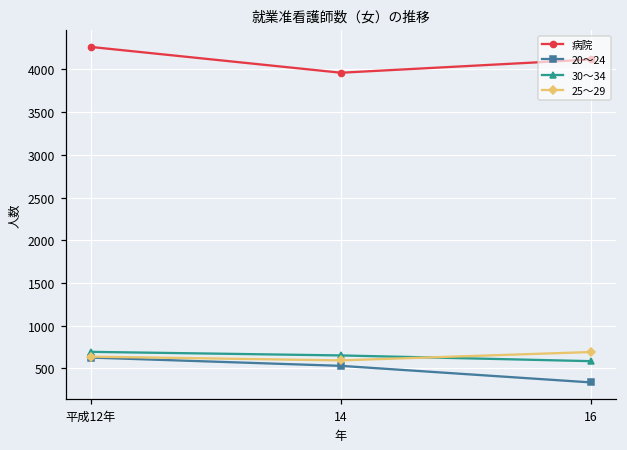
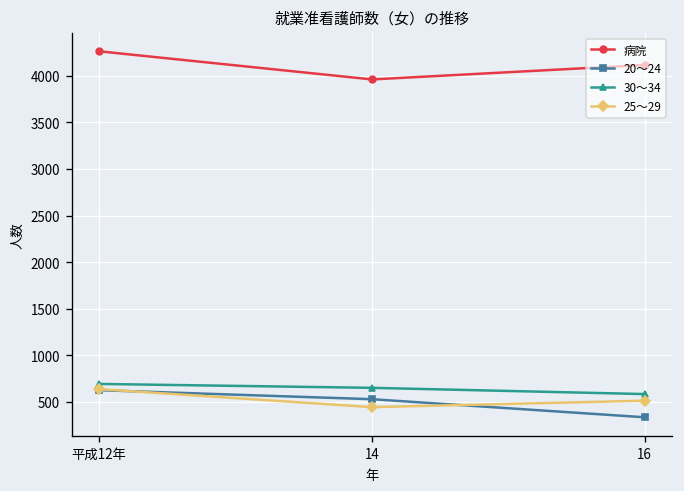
25～29, 14: 600 -> 400
25～29, 16: 700 -> 500
